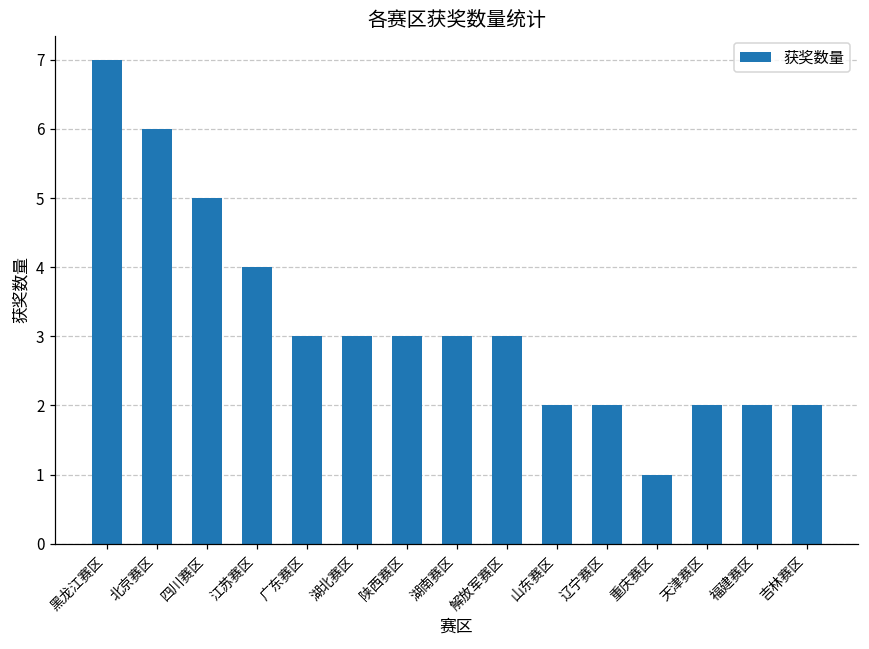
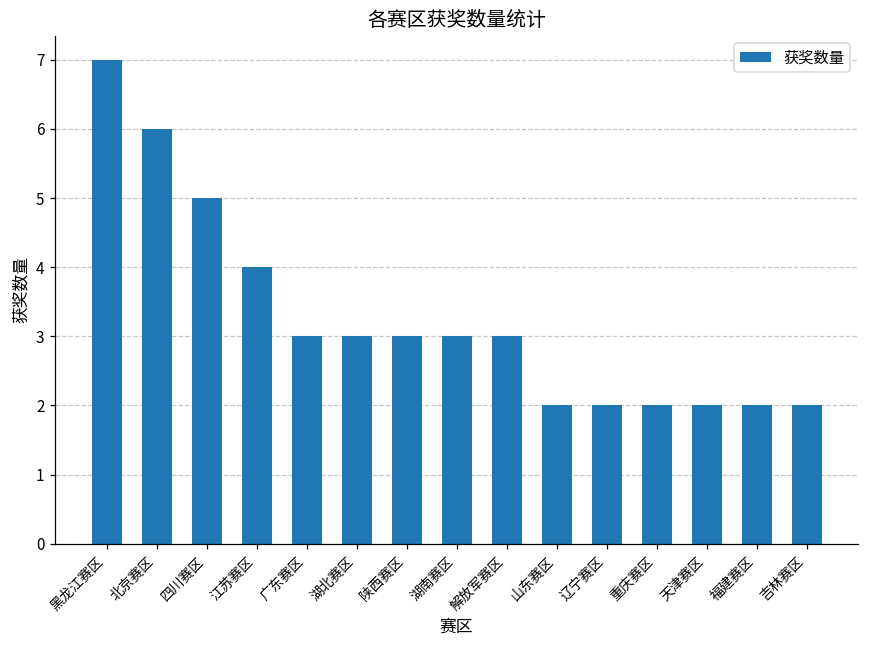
重庆赛区: 1 -> 2
